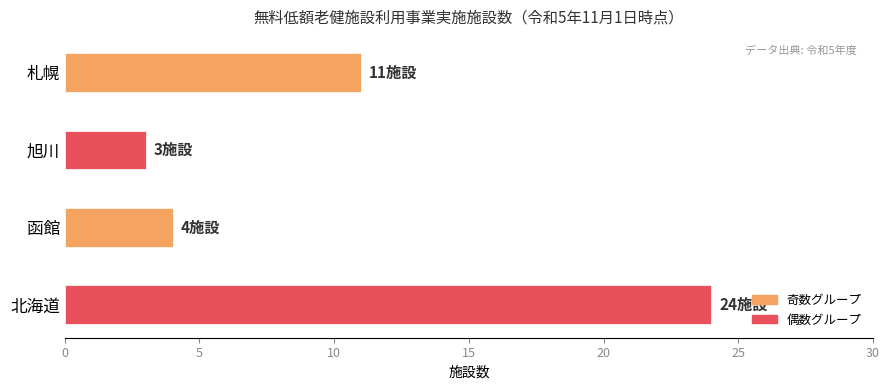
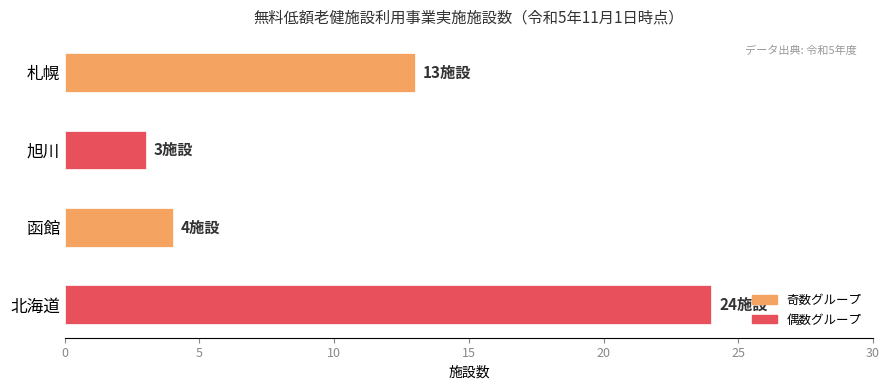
札幌: 11 -> 13
